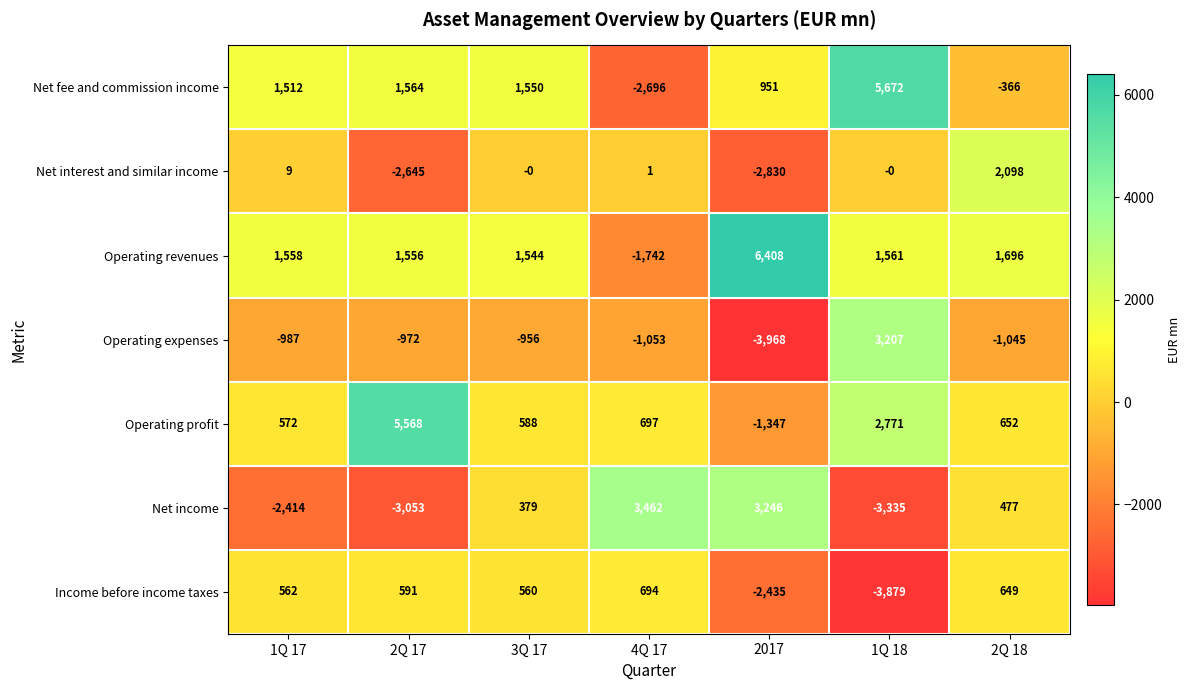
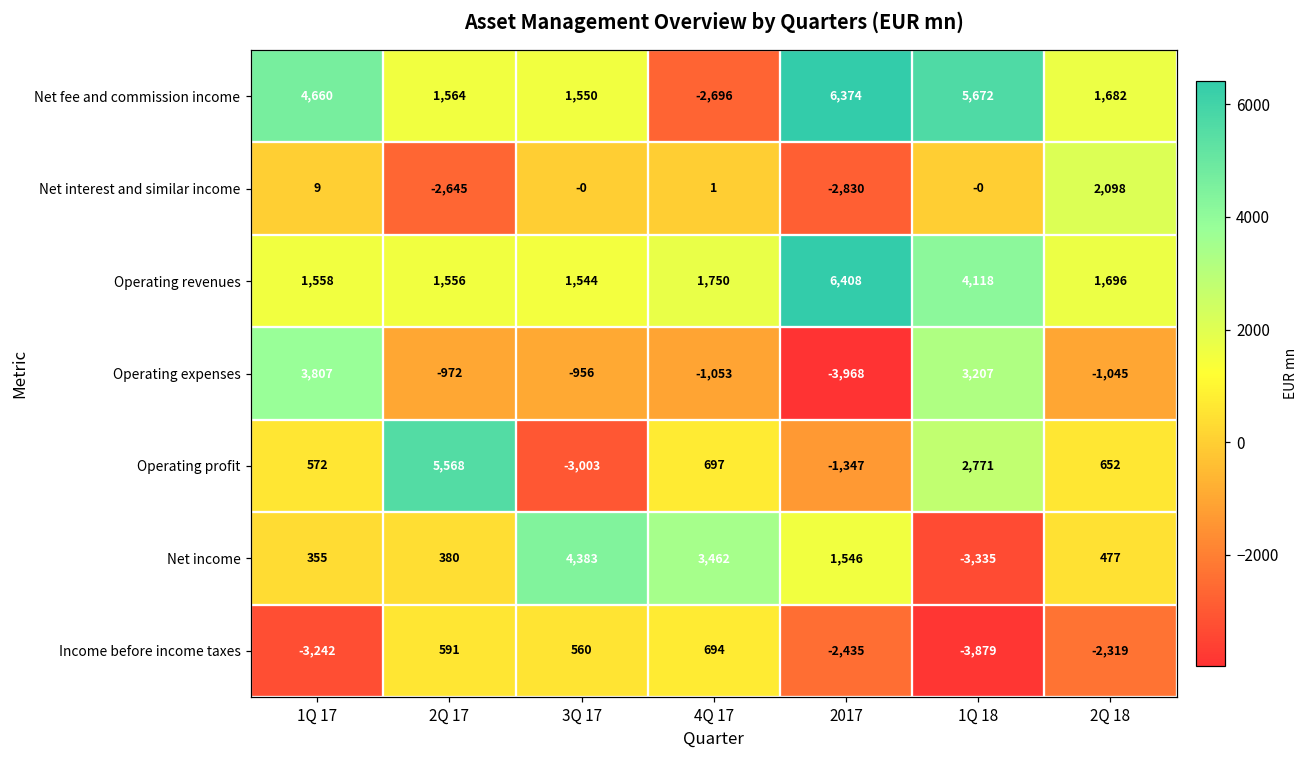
Net fee and commission income, 1Q 17: 1,512 -> 4,660
Net fee and commission income, 2017: 951 -> 6,374
Net fee and commission income, 2Q 18: -366 -> 1,682
Operating revenues, 4Q 17: -1,742 -> 1,750
Operating revenues, 1Q 18: 1,561 -> 4,118
Operating expenses, 1Q 17: -987 -> 3,807
Operating profit, 3Q 17: 588 -> -3,003
Net income, 1Q 17: -2,414 -> 355
Net income, 2Q 17: -3,053 -> 380
Net income, 3Q 17: 379 -> 4,383
Net income, 2017: 3,246 -> 1,546
Income before income taxes, 1Q 17: 562 -> -3,242
Income before income taxes, 2Q 18: 649 -> -2,319
